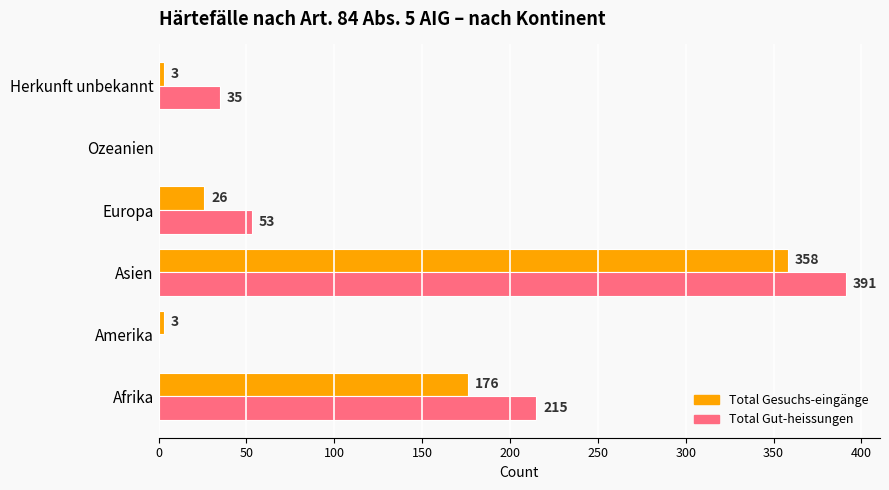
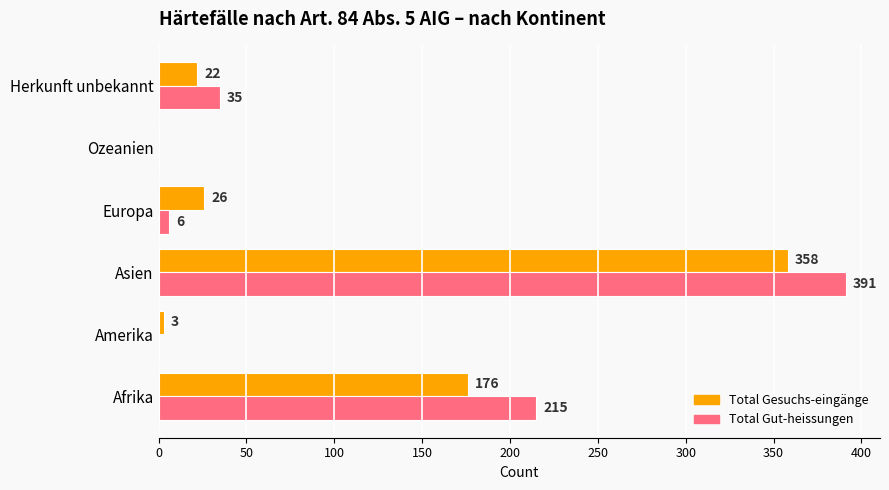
Total Gesuchs-eingänge, Herkunft unbekannt: 3 -> 22
Total Gut-heissungen, Europa: 53 -> 6
